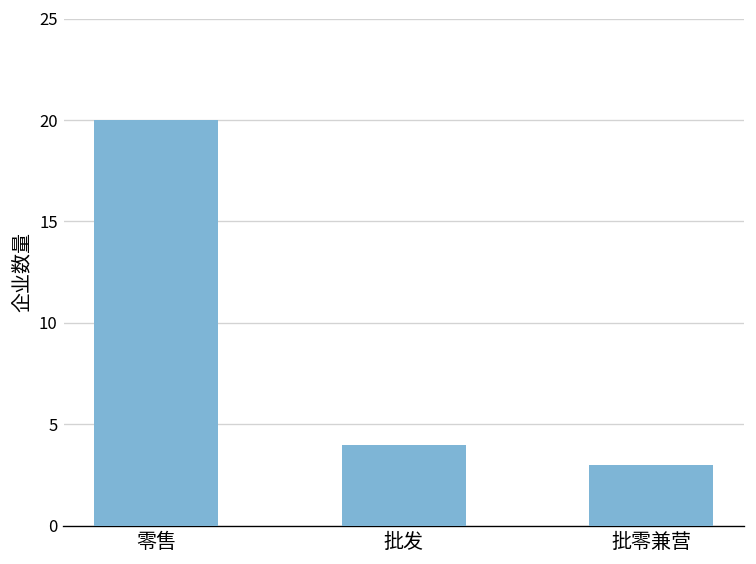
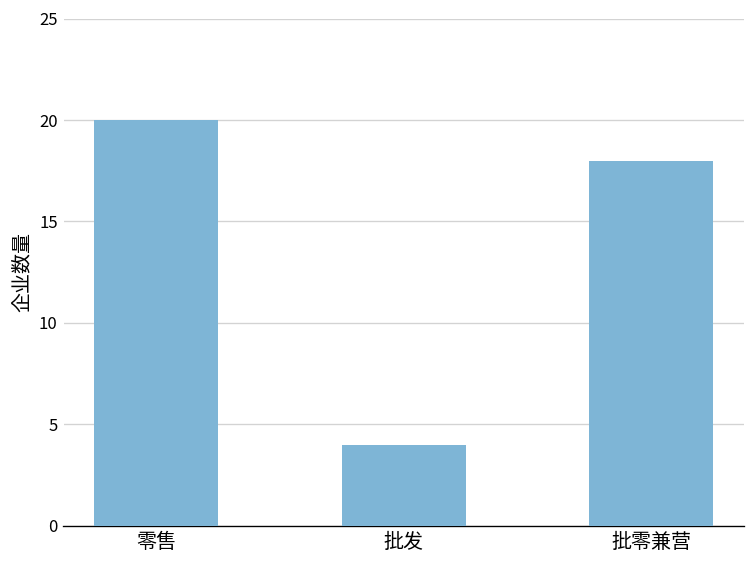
批零兼营: 3 -> 18
